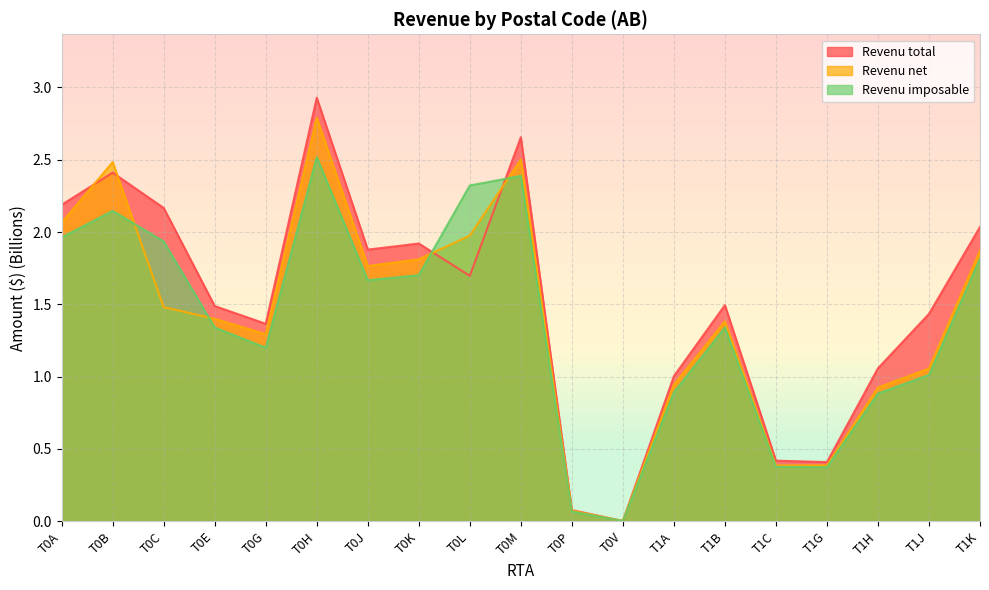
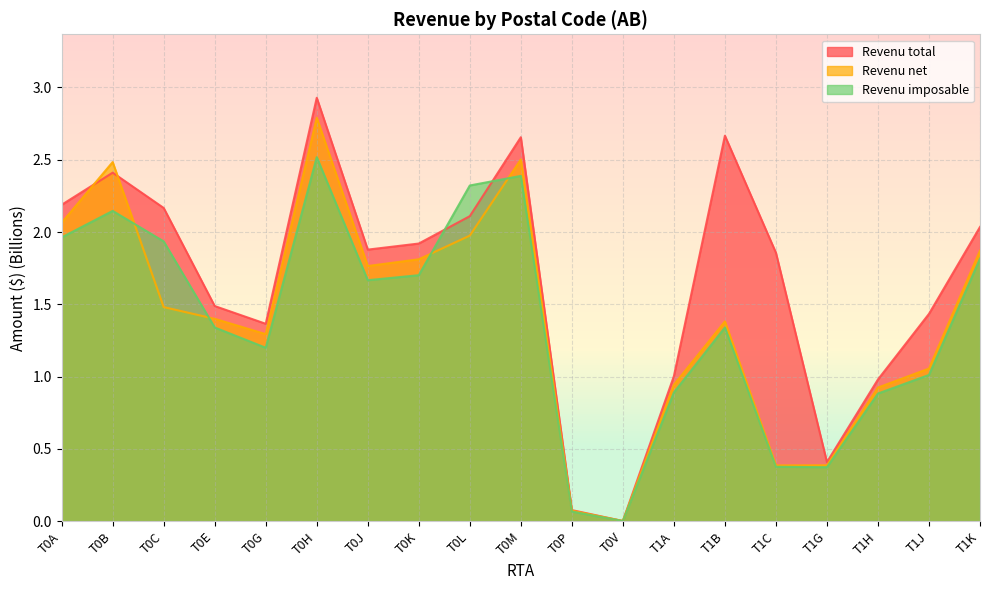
Revenu total, T0L: 1.70 -> 2.11
Revenu total, T1B: 1.49 -> 2.67
Revenu total, T1C: 0.42 -> 1.86
Revenu total, T1H: 1.06 -> 0.98
